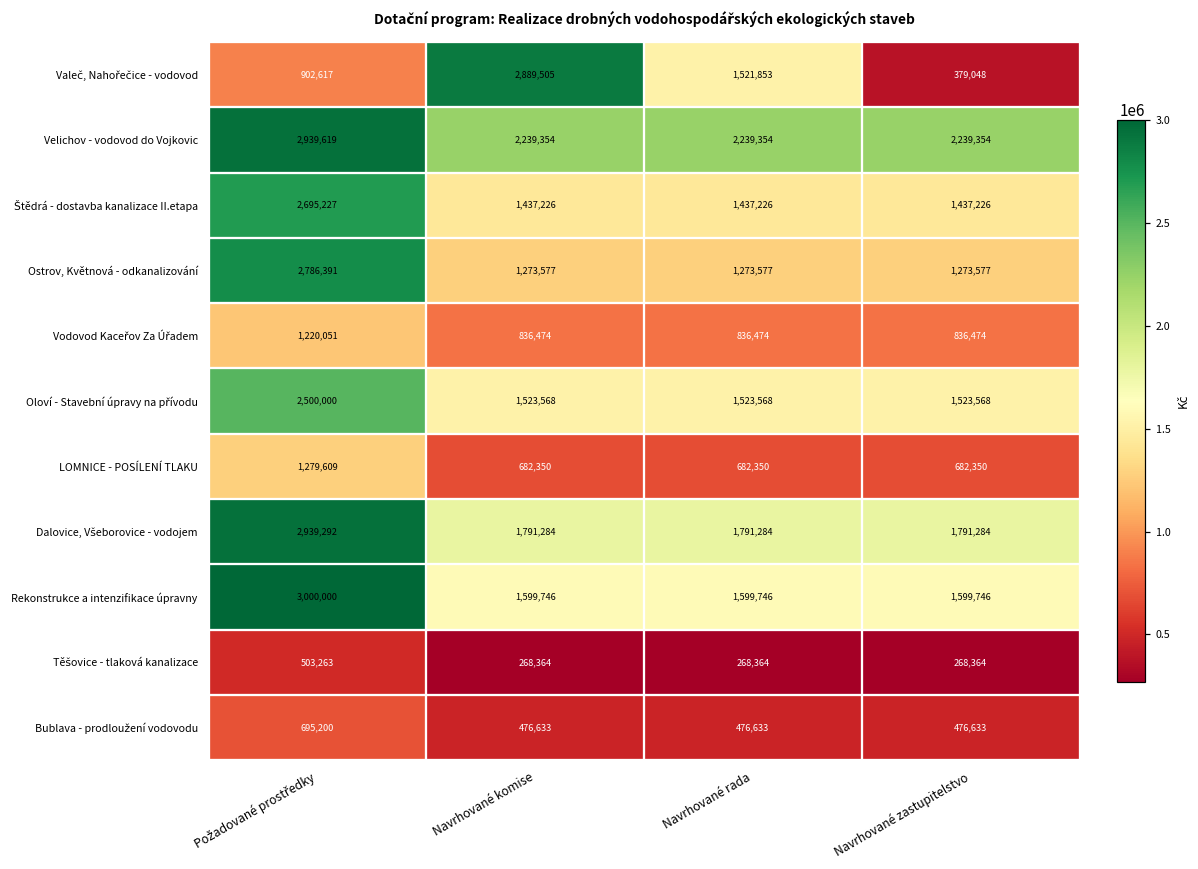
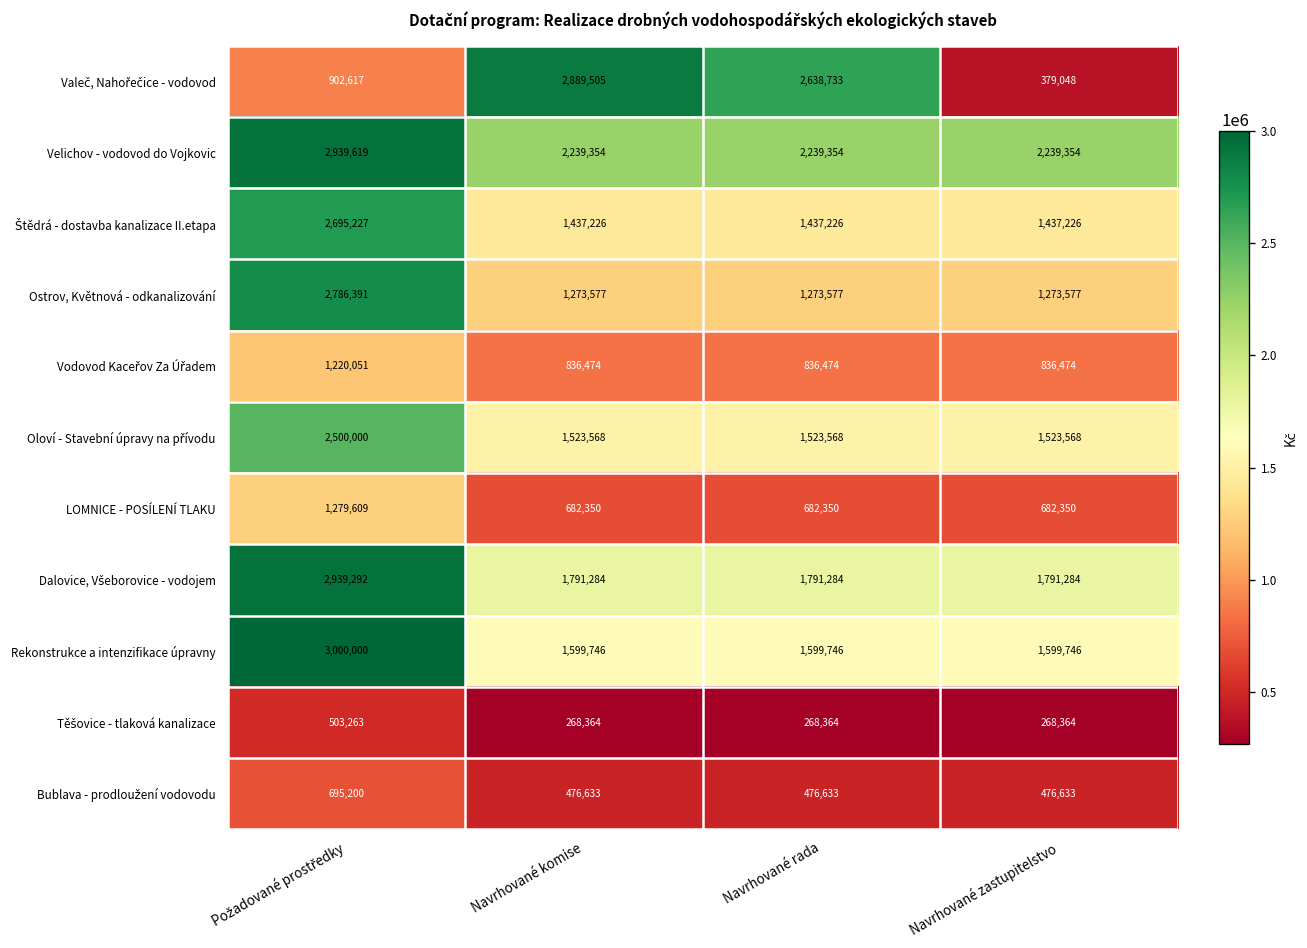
Valeč, Nahořečice - vodovod, Navrhované rada: 1,521,853 -> 2,638,733
